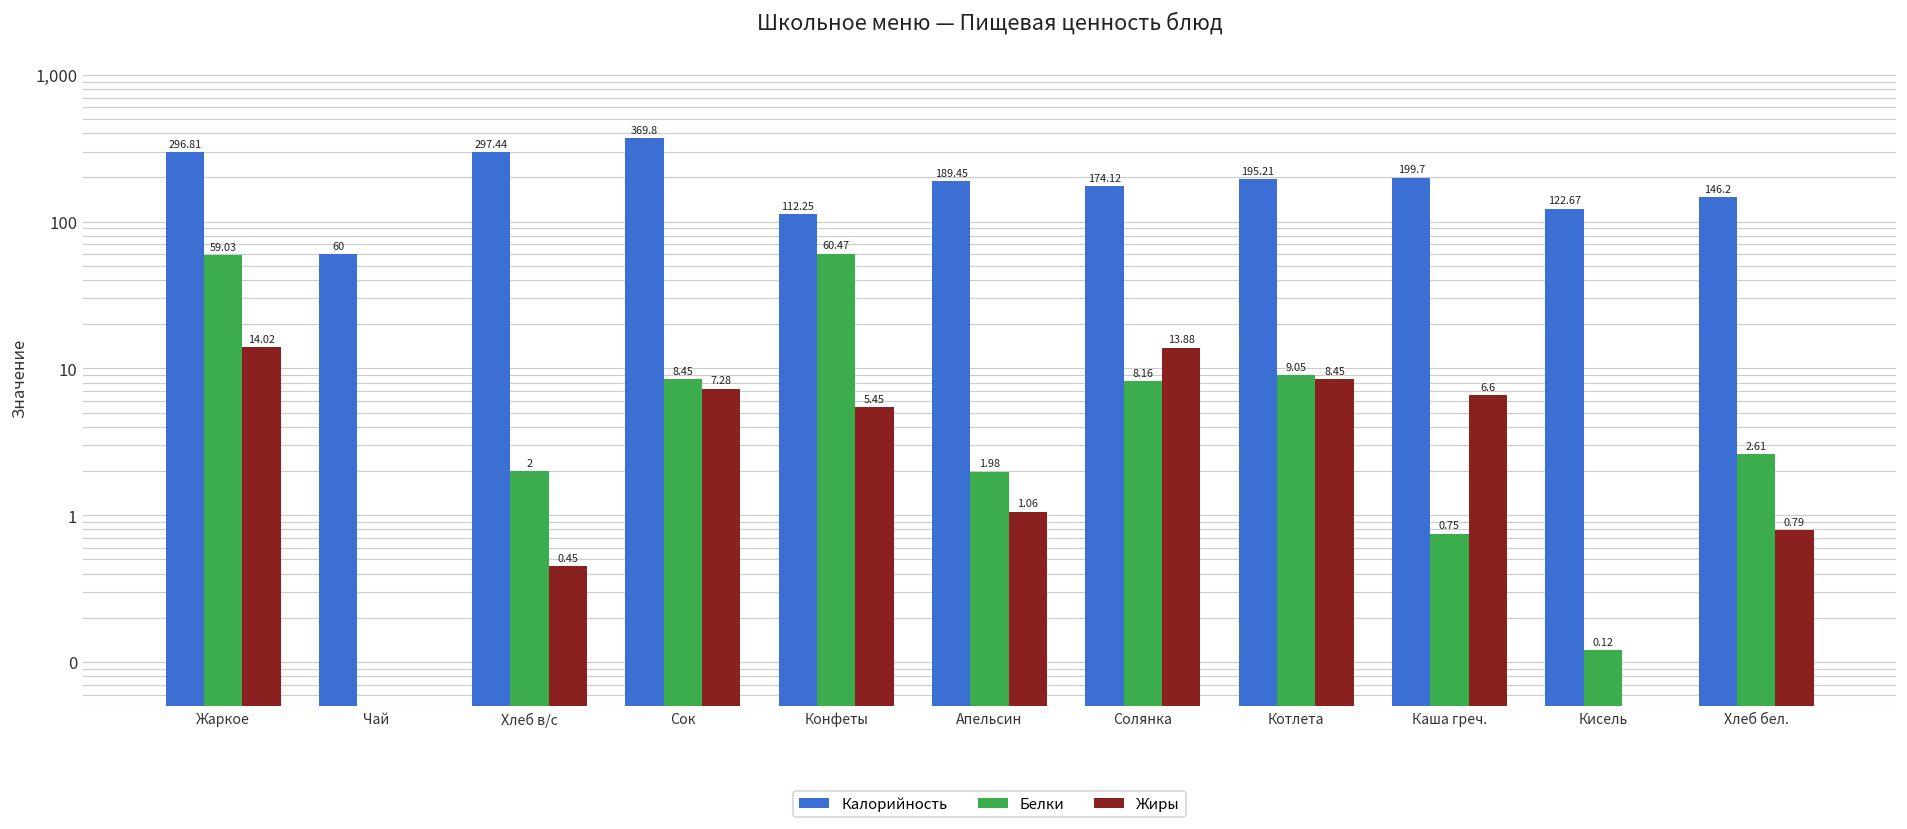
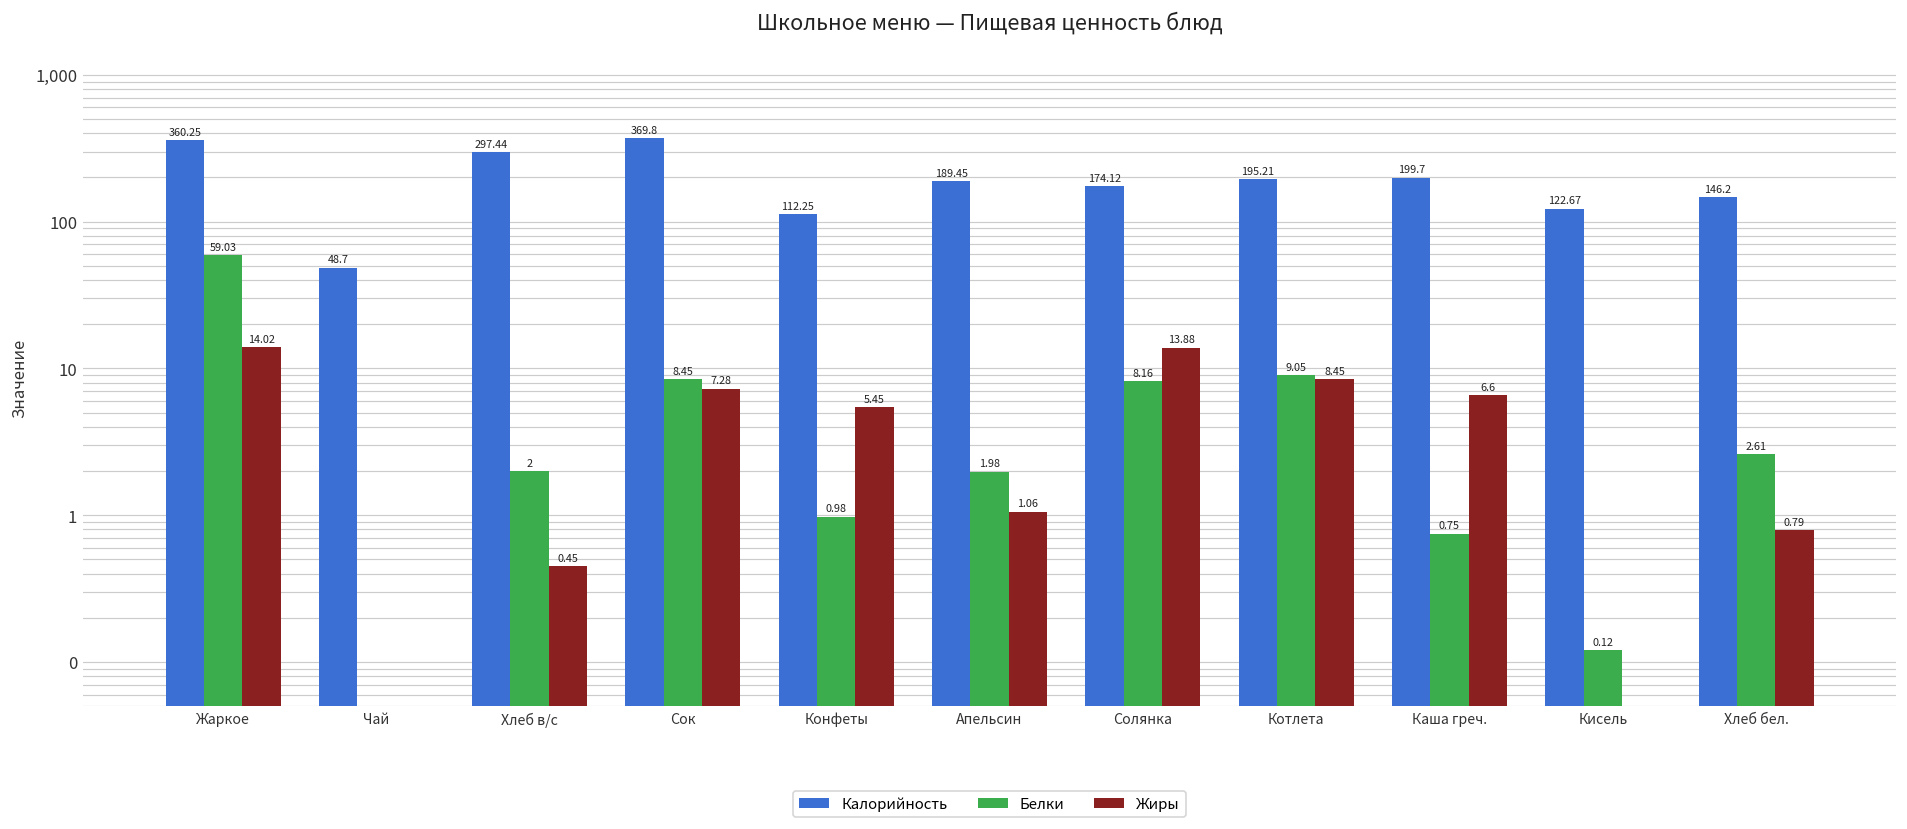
Калорийность, Жаркое: 296.81 -> 360.25
Калорийность, Чай: 60 -> 48.7
Белки, Конфеты: 60.47 -> 0.98
